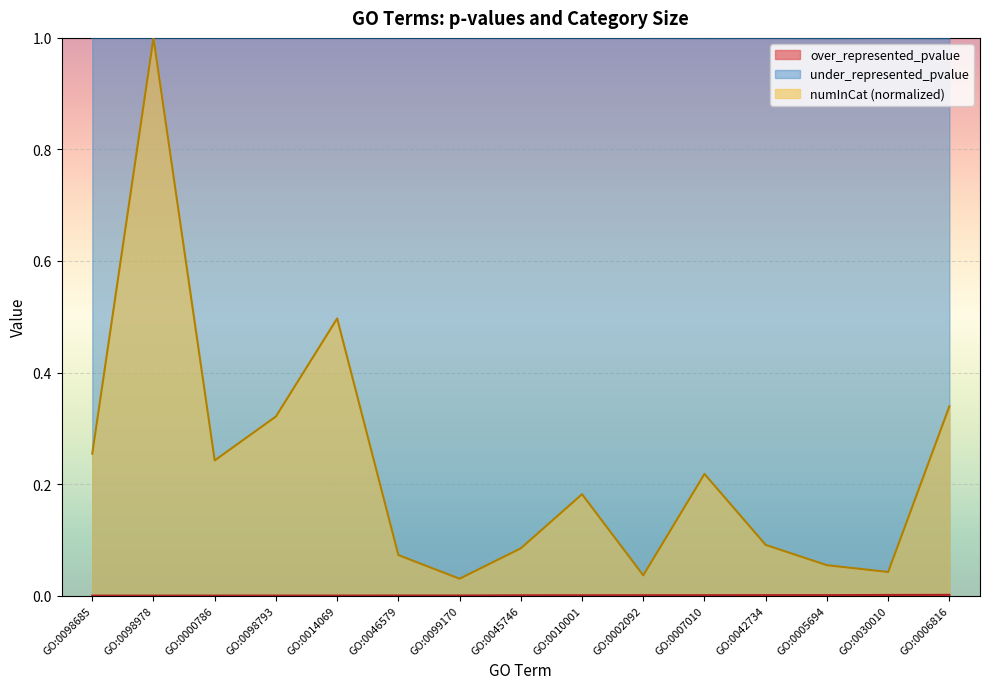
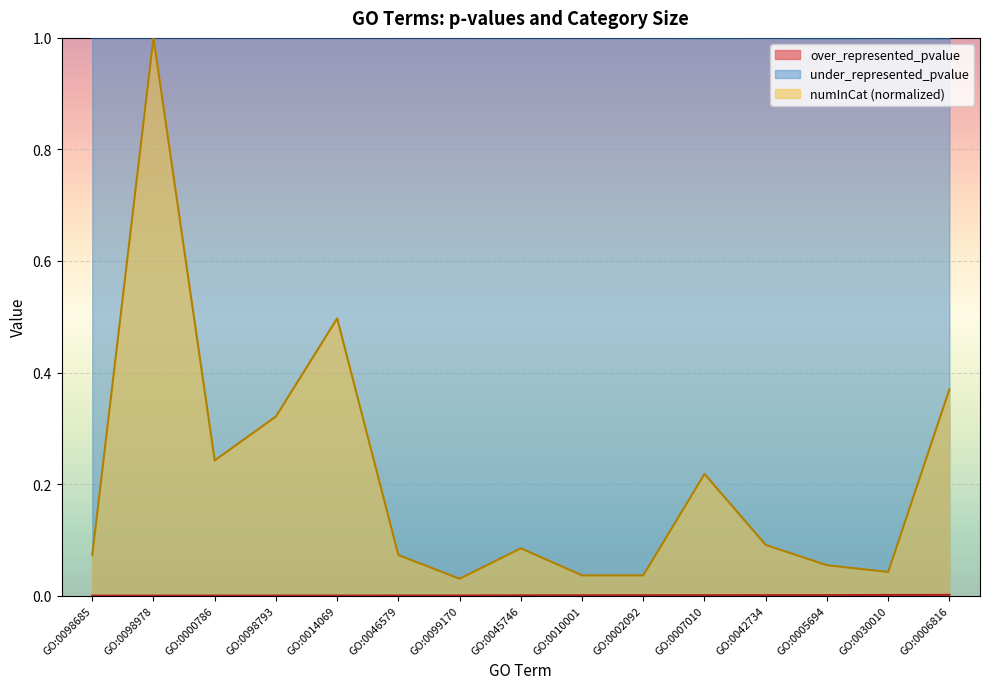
numInCat (normalized), GO:0098685: 0.25 -> 0.07
numInCat (normalized), GO:0010001: 0.18 -> 0.04
numInCat (normalized), GO:0006816: 0.34 -> 0.37
